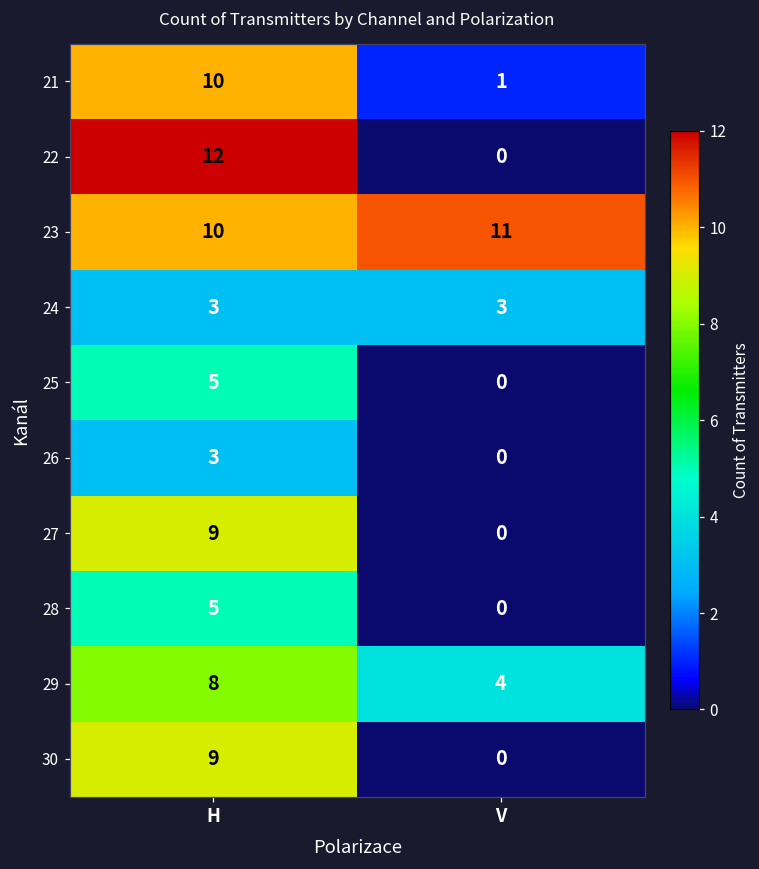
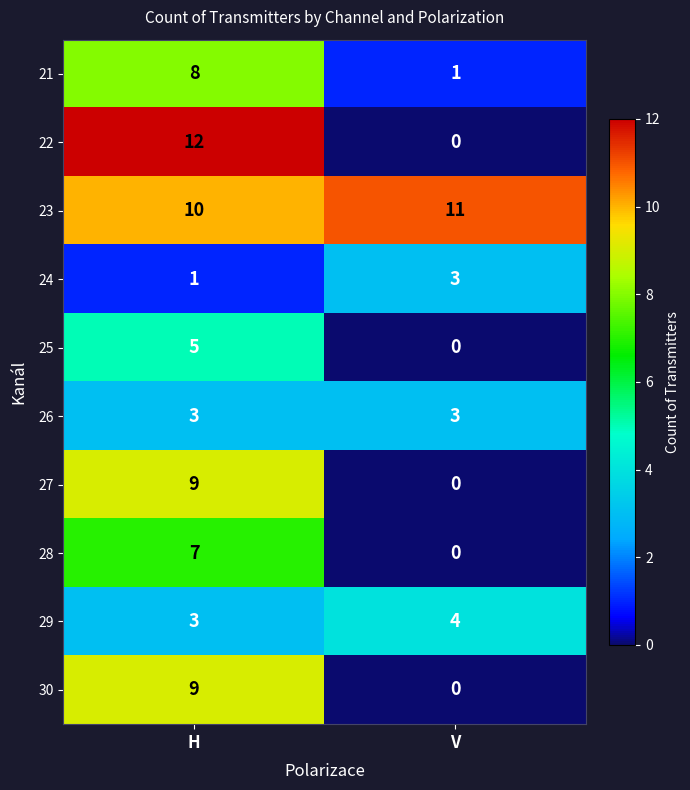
21, H: 10 -> 8
24, H: 3 -> 1
26, V: 0 -> 3
28, H: 5 -> 7
29, H: 8 -> 3
